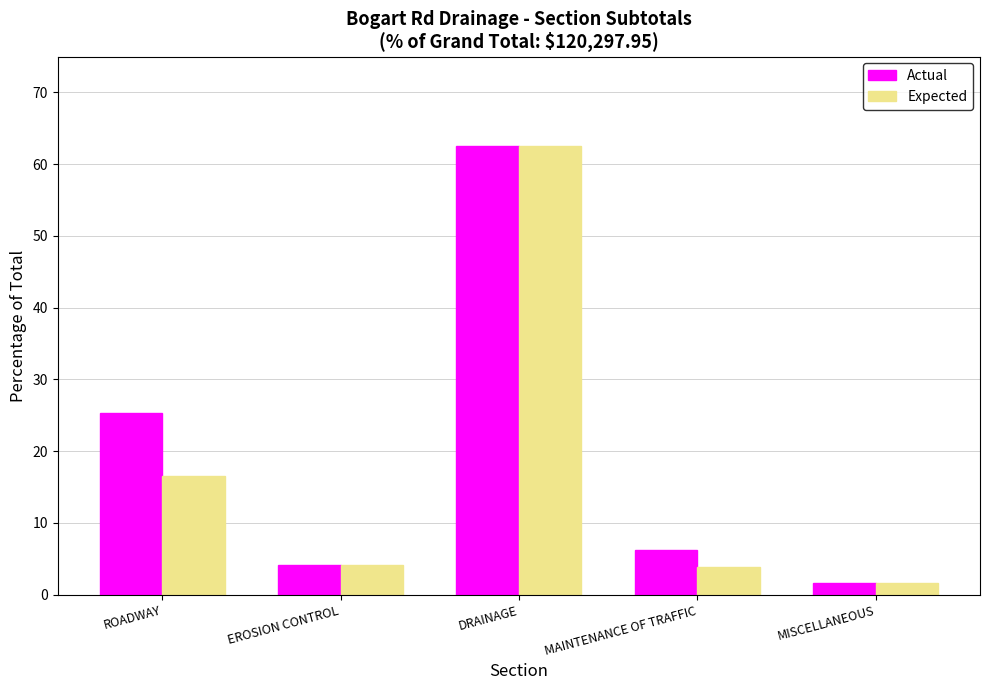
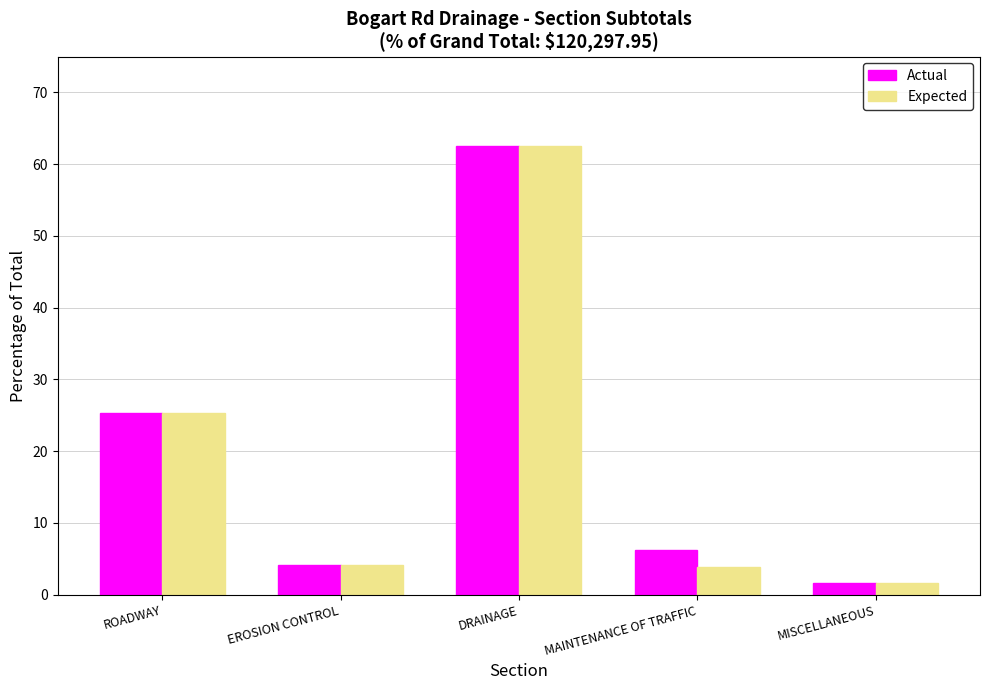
Expected, ROADWAY: 17 -> 25
